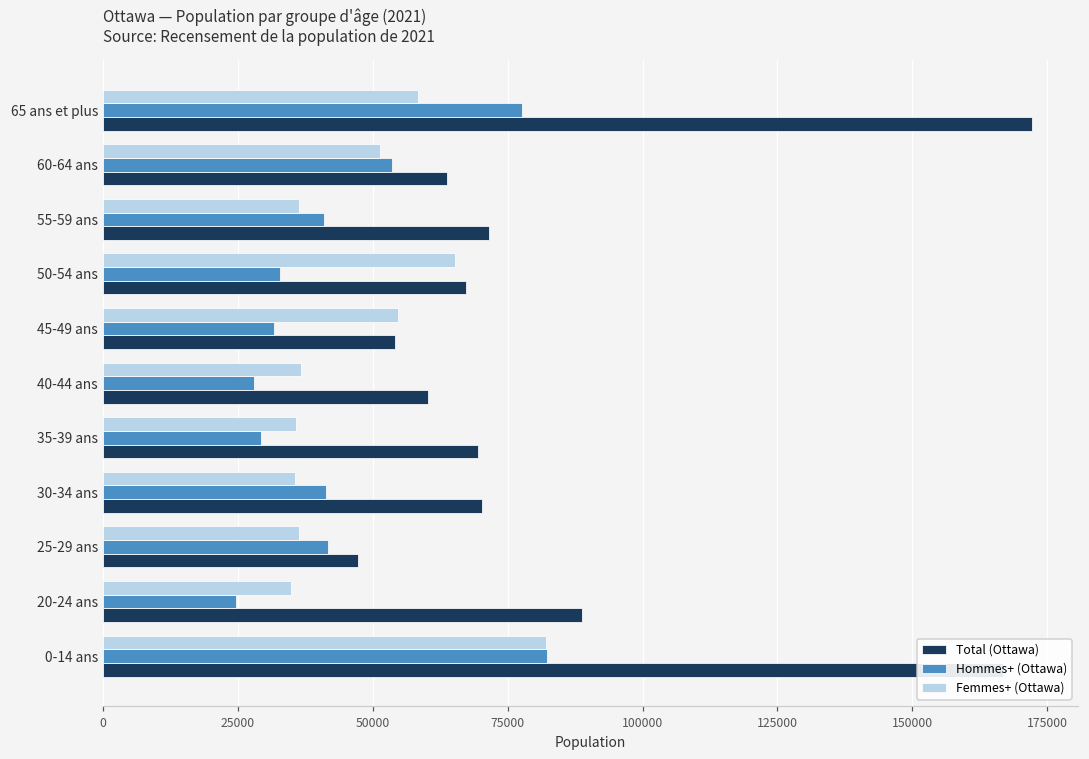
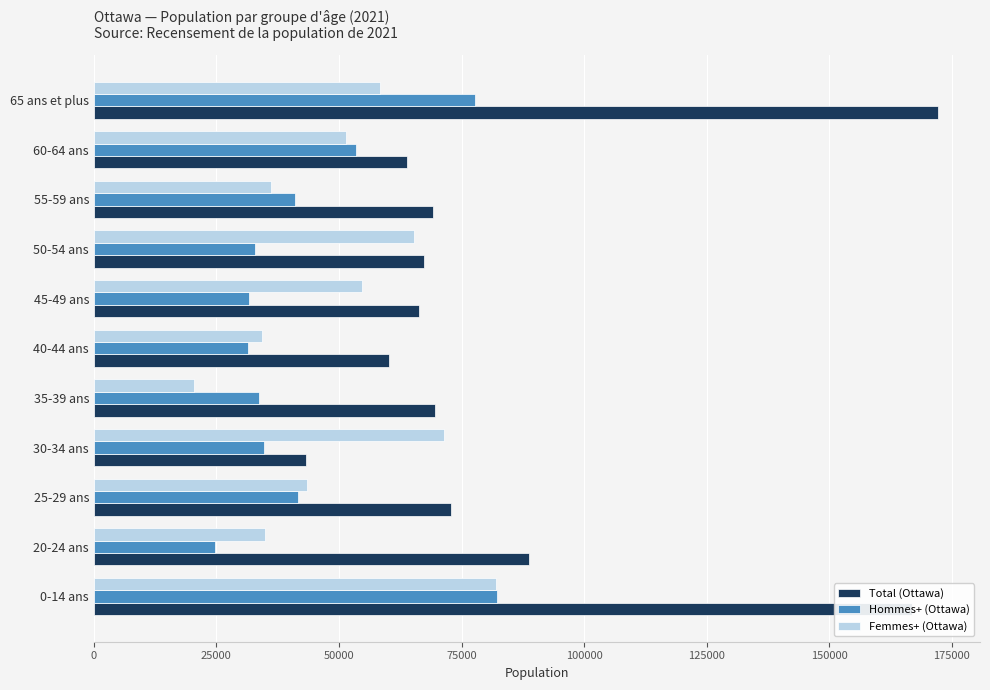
Total (Ottawa), 55-59 ans: 71000 -> 69000
Total (Ottawa), 45-49 ans: 54000 -> 66000
Femmes+ (Ottawa), 40-44 ans: 37000 -> 34000
Hommes+ (Ottawa), 40-44 ans: 28000 -> 32000
Femmes+ (Ottawa), 35-39 ans: 36000 -> 21000
Hommes+ (Ottawa), 35-39 ans: 29000 -> 34000
Femmes+ (Ottawa), 30-34 ans: 36000 -> 71000
Hommes+ (Ottawa), 30-34 ans: 41000 -> 35000
Total (Ottawa), 30-34 ans: 70000 -> 43000
Femmes+ (Ottawa), 25-29 ans: 36000 -> 43000
Total (Ottawa), 25-29 ans: 47000 -> 73000
